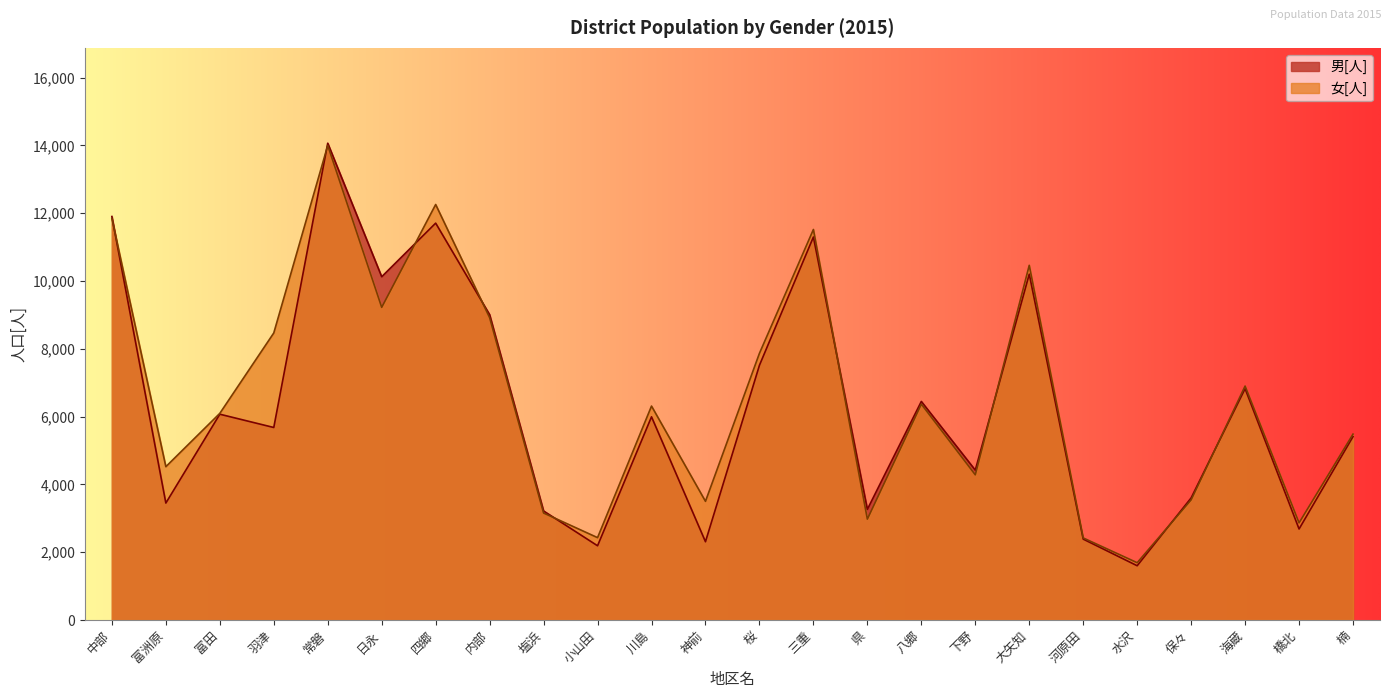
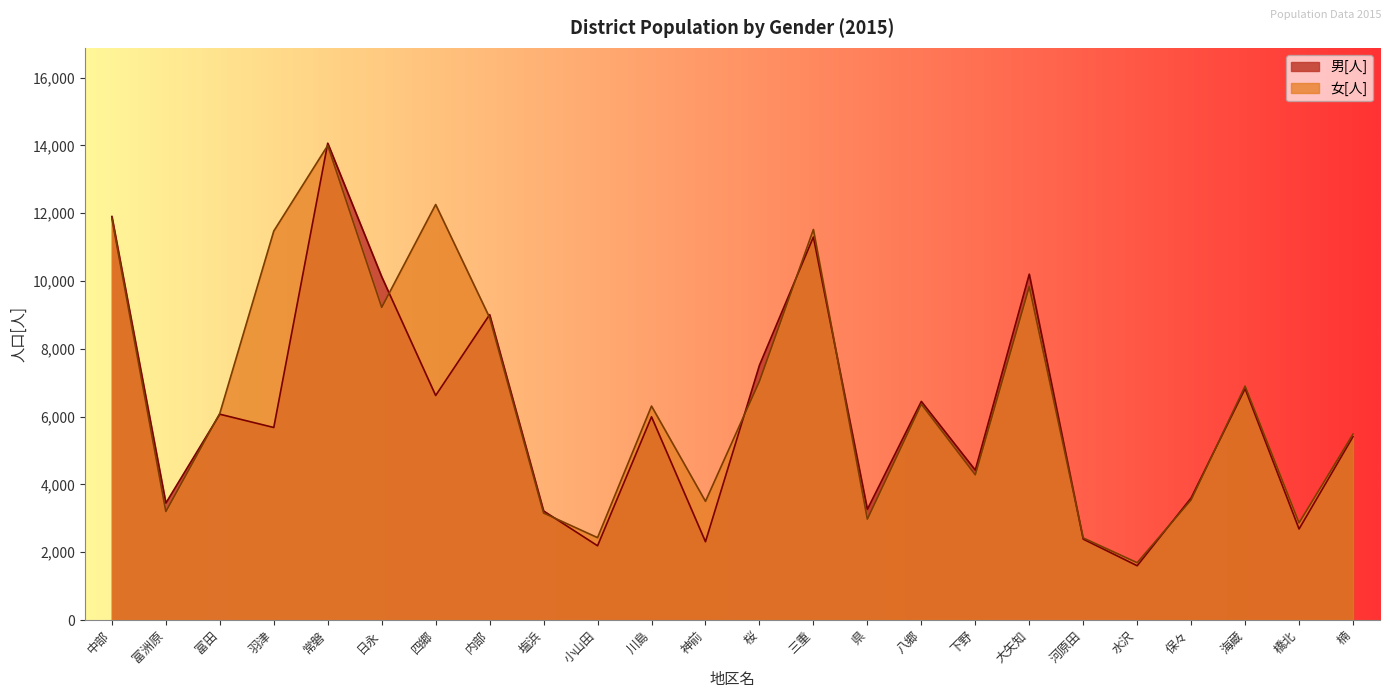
女[人], 富洲原: 4,500 -> 3,200
女[人], 羽津: 8,500 -> 11,500
男[人], 四郷: 11,700 -> 6,600
女[人], 桜: 7,900 -> 7,000
女[人], 大矢知: 10,500 -> 9,800
